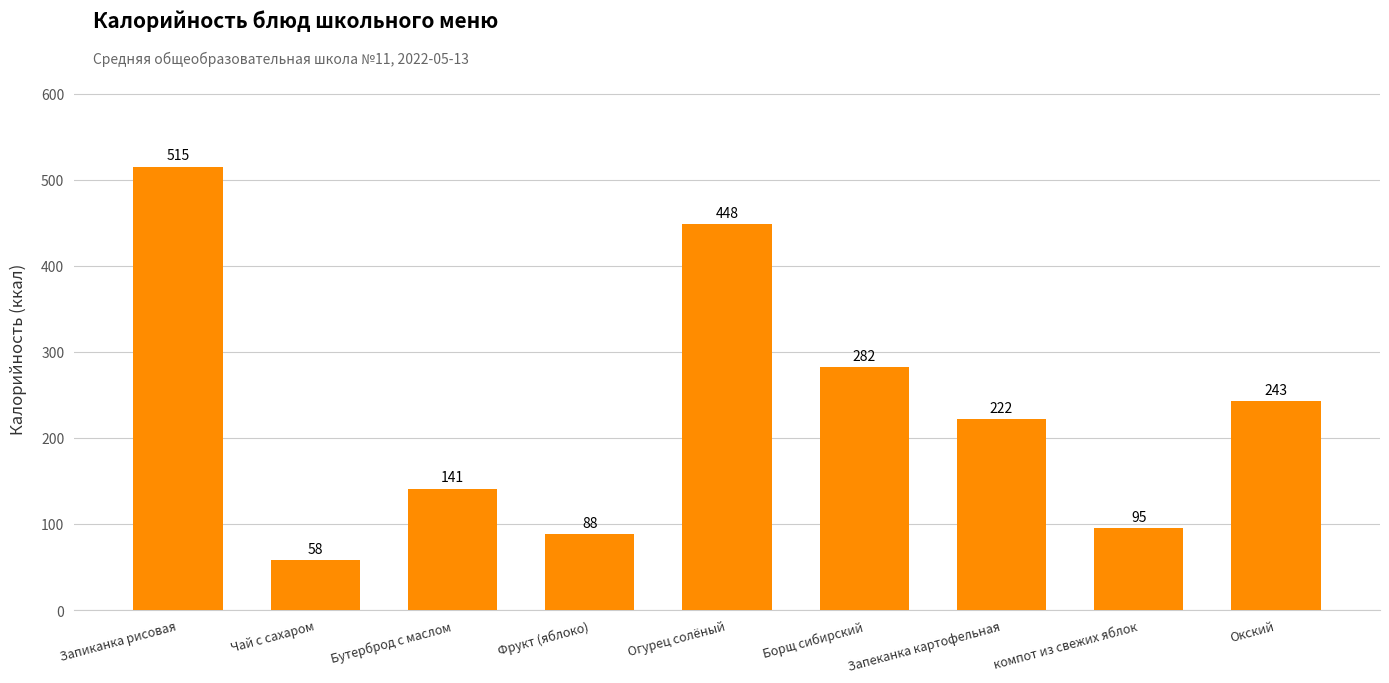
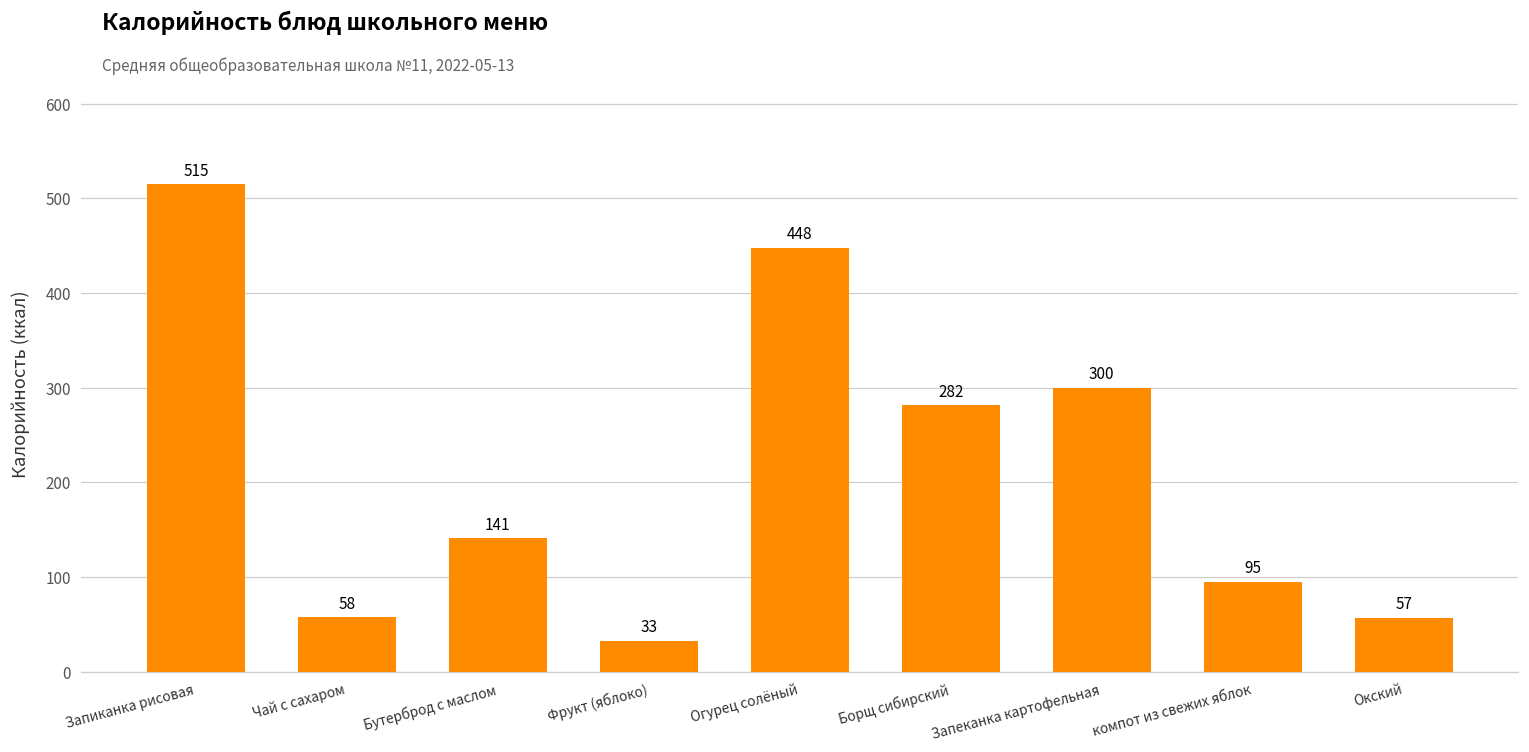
Фрукт (яблоко): 88 -> 33
Запеканка картофельная: 222 -> 300
Окский: 243 -> 57
